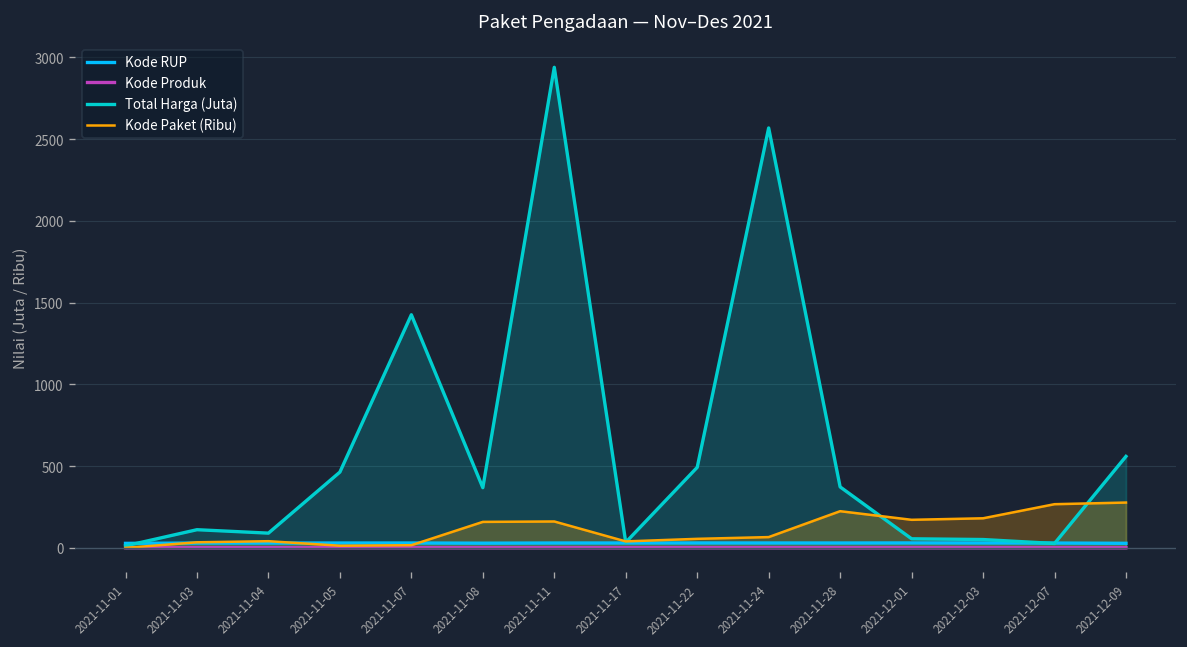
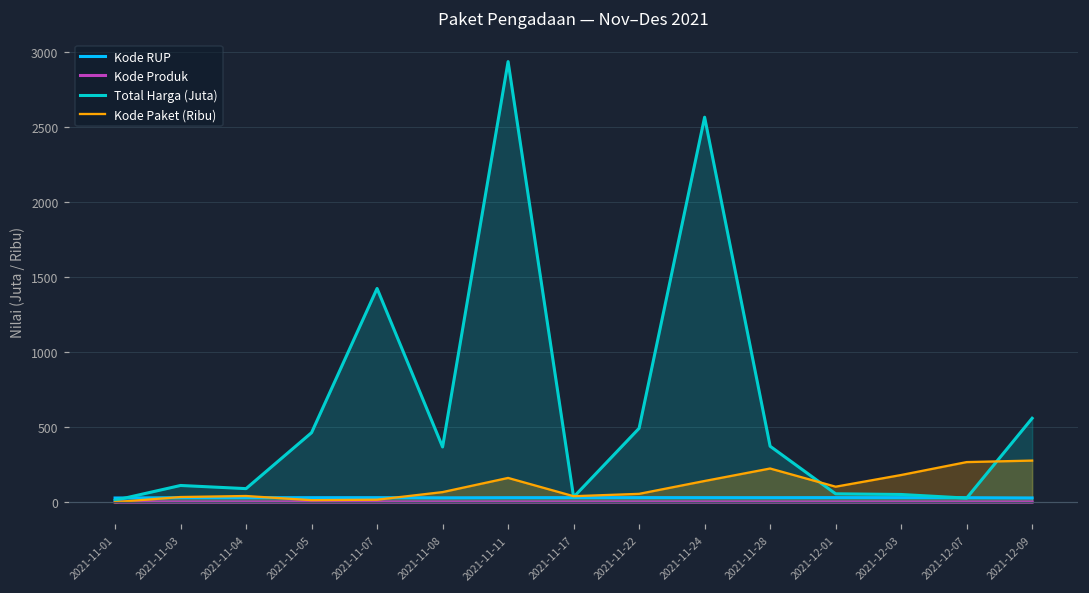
Kode Paket (Ribu), 2021-11-08: 160 -> 70
Kode Paket (Ribu), 2021-11-24: 70 -> 140
Kode Paket (Ribu), 2021-12-01: 170 -> 100
